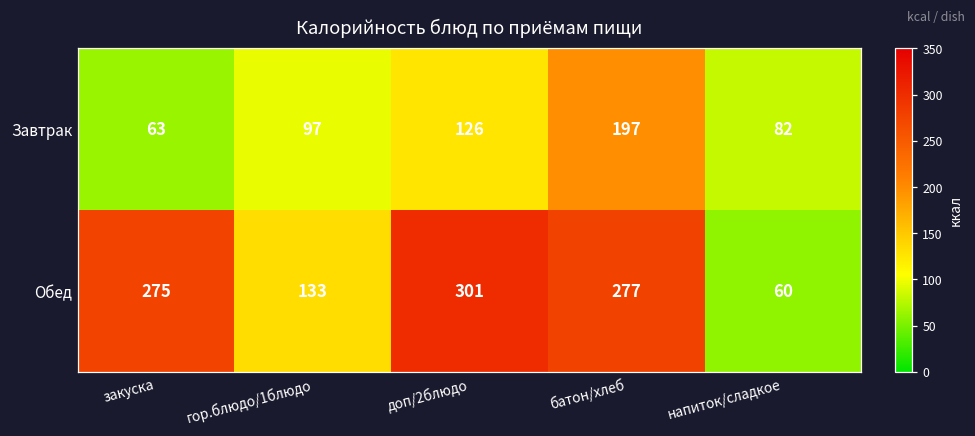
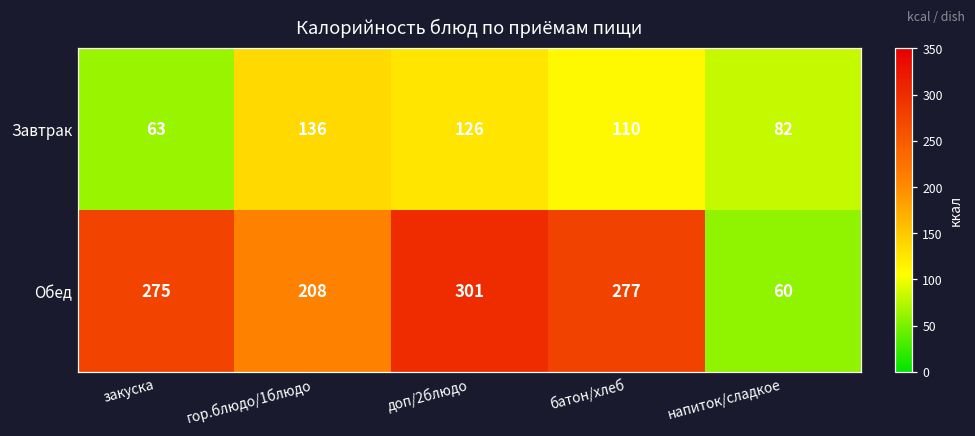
Завтрак, гор.блюдо/1блюдо: 97 -> 136
Завтрак, батон/хлеб: 197 -> 110
Обед, гор.блюдо/1блюдо: 133 -> 208
